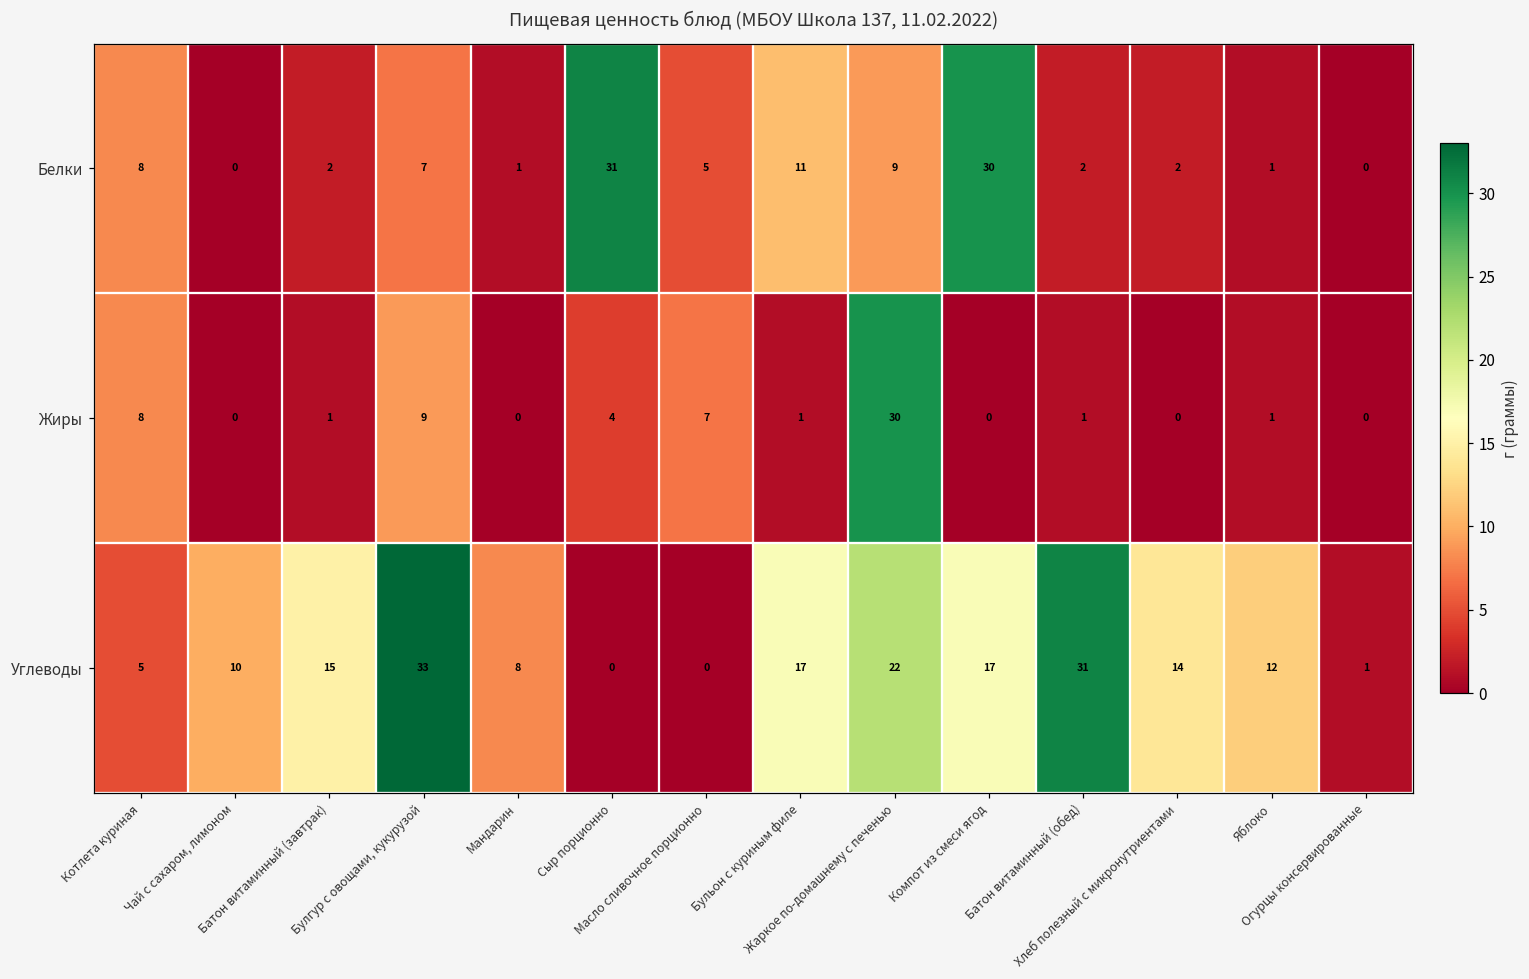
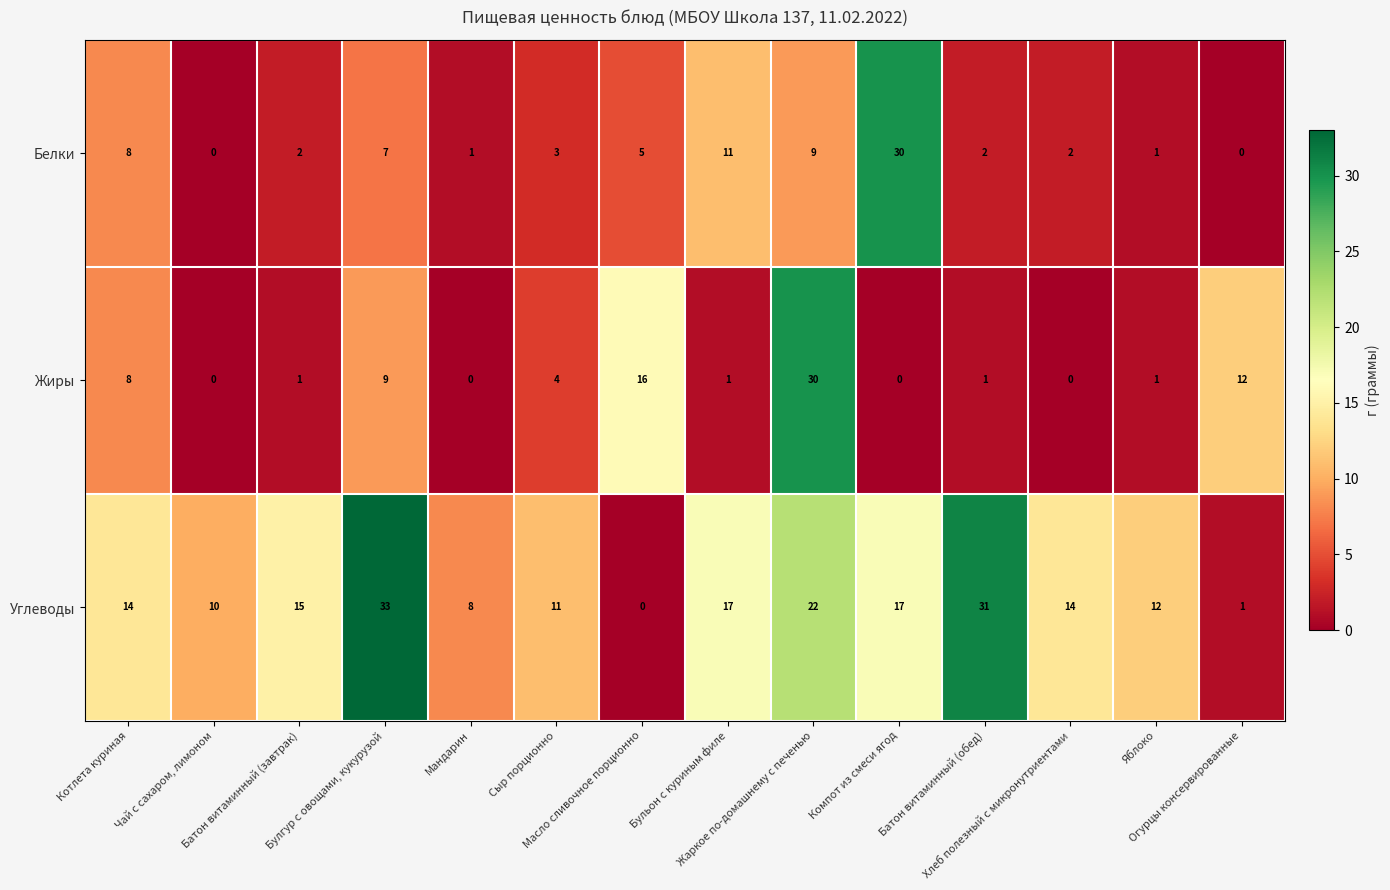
Белки, Сыр порционно: 31 -> 3
Жиры, Масло сливочное порционно: 7 -> 16
Жиры, Огурцы консервированные: 0 -> 12
Углеводы, Котлета куриная: 5 -> 14
Углеводы, Сыр порционно: 0 -> 11
